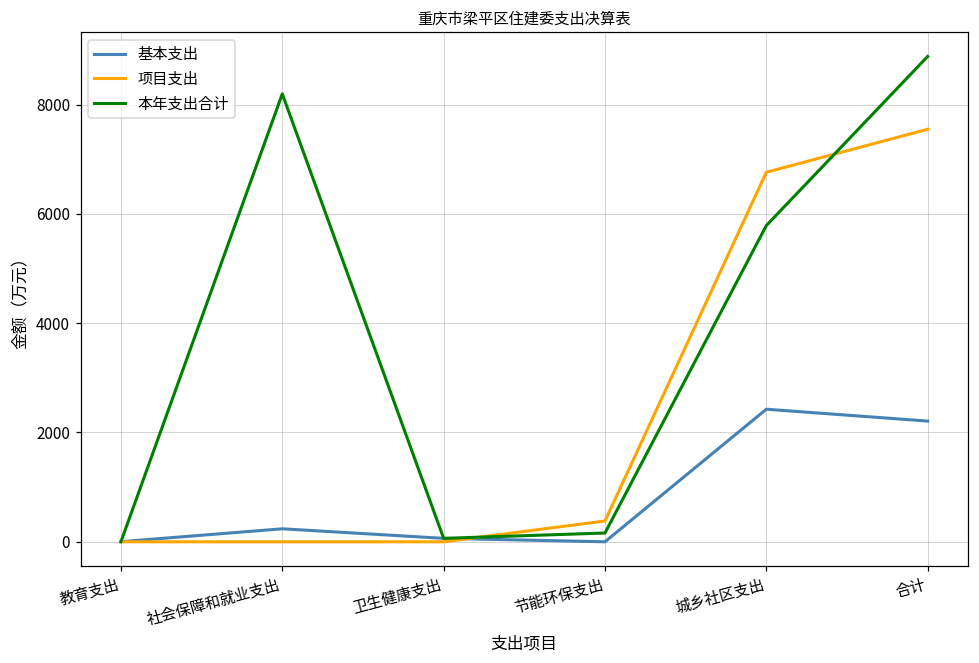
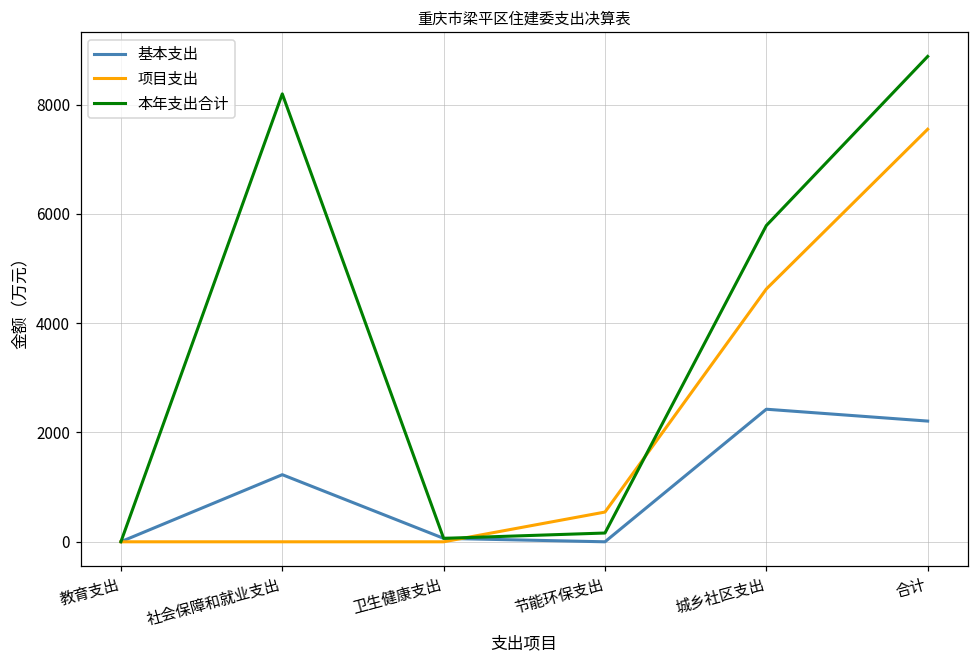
基本支出, 社会保障和就业支出: 200 -> 1200
项目支出, 节能环保支出: 400 -> 500
项目支出, 城乡社区支出: 6800 -> 4600
